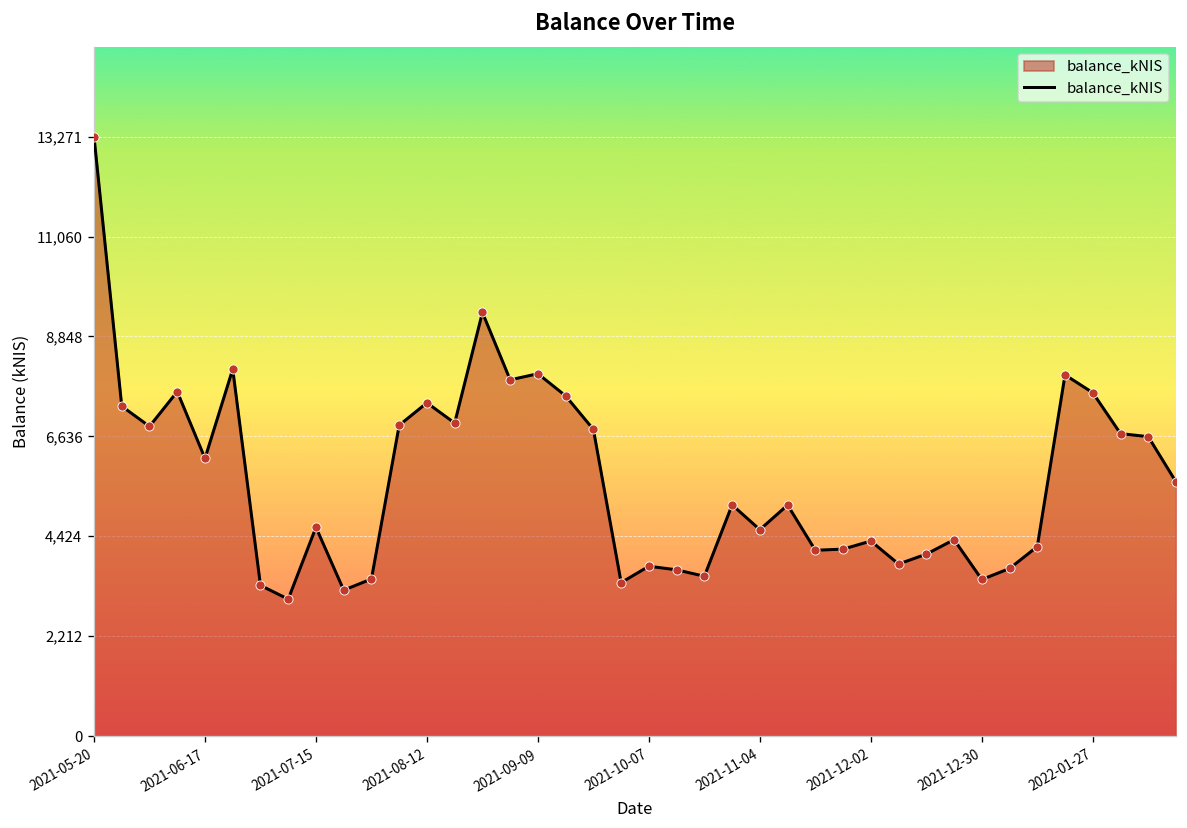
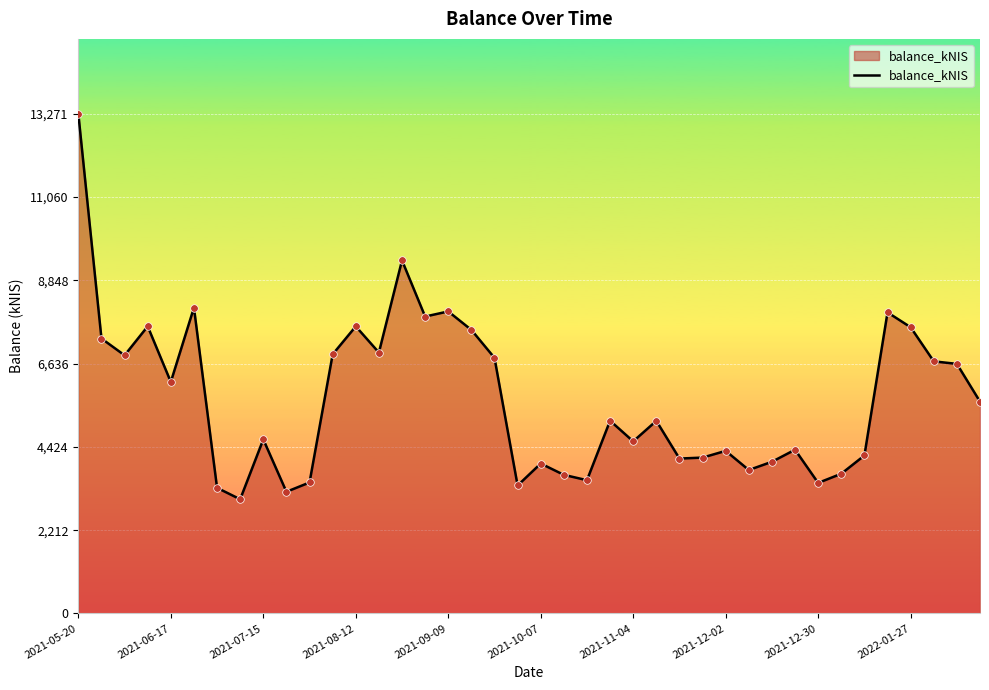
2021-08-12: 7,400 -> 7,600
2021-10-07: 3,800 -> 4,000
